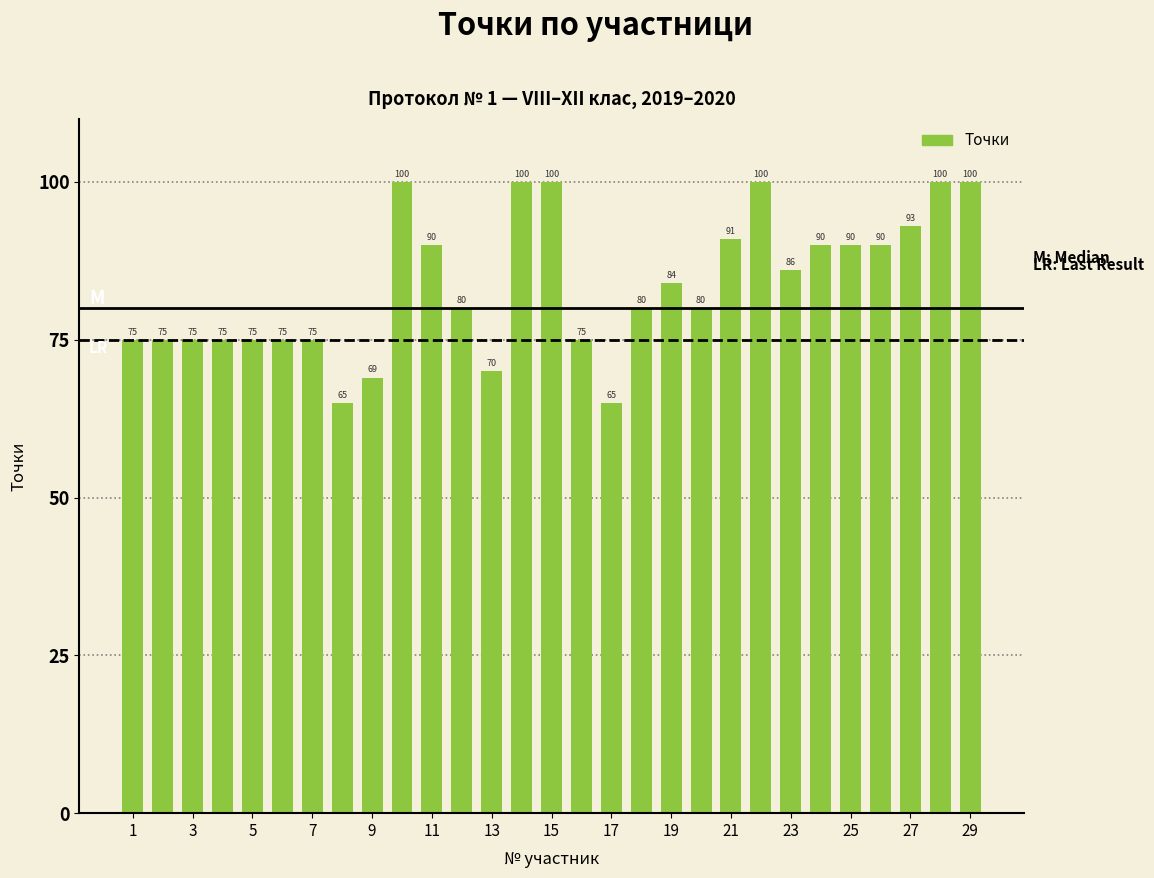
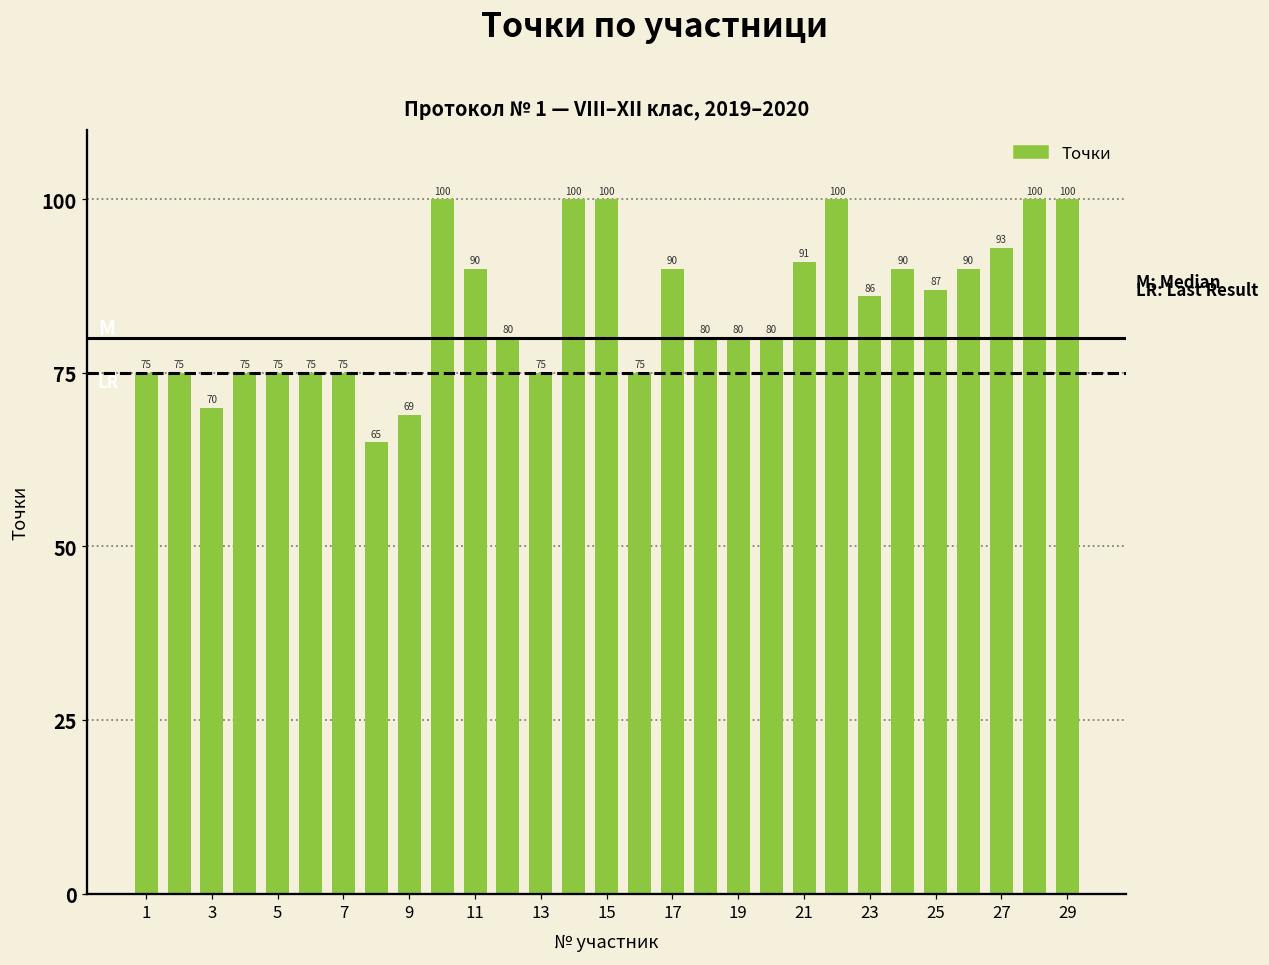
3: 75 -> 70
13: 70 -> 75
17: 65 -> 90
19: 84 -> 80
25: 90 -> 87
